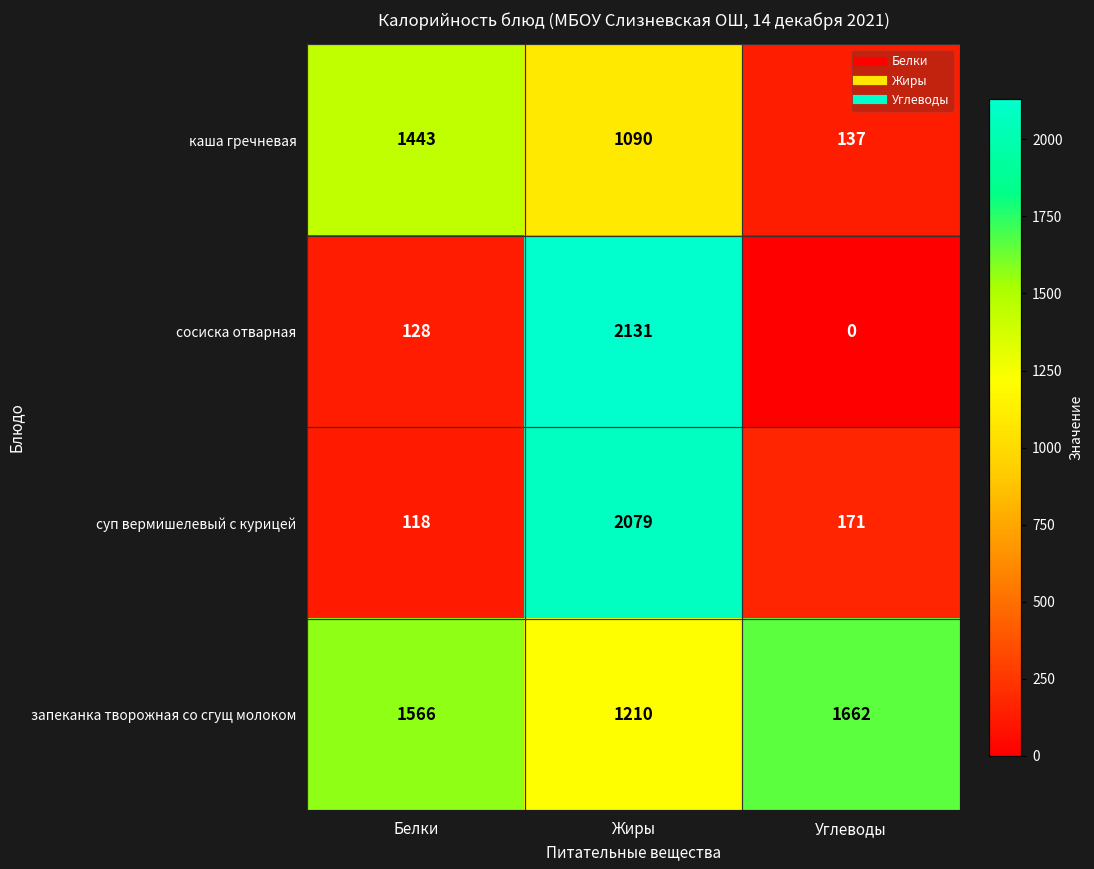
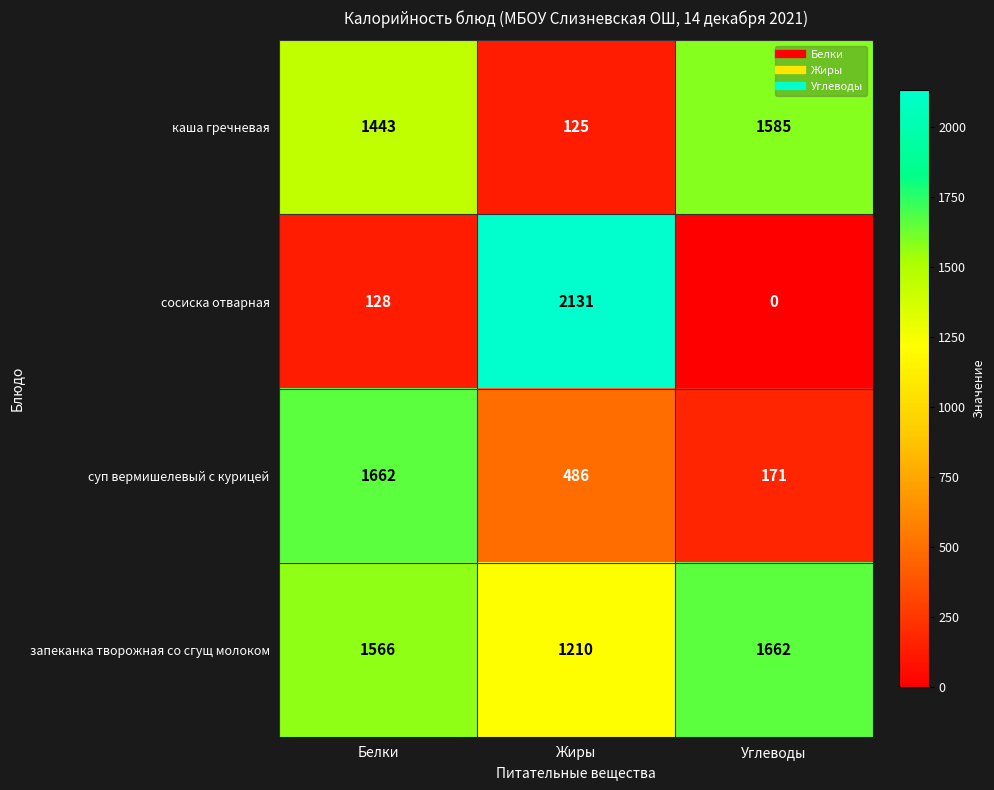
каша гречневая, Жиры: 1090 -> 125
каша гречневая, Углеводы: 137 -> 1585
суп вермишелевый с курицей, Белки: 118 -> 1662
суп вермишелевый с курицей, Жиры: 2079 -> 486
